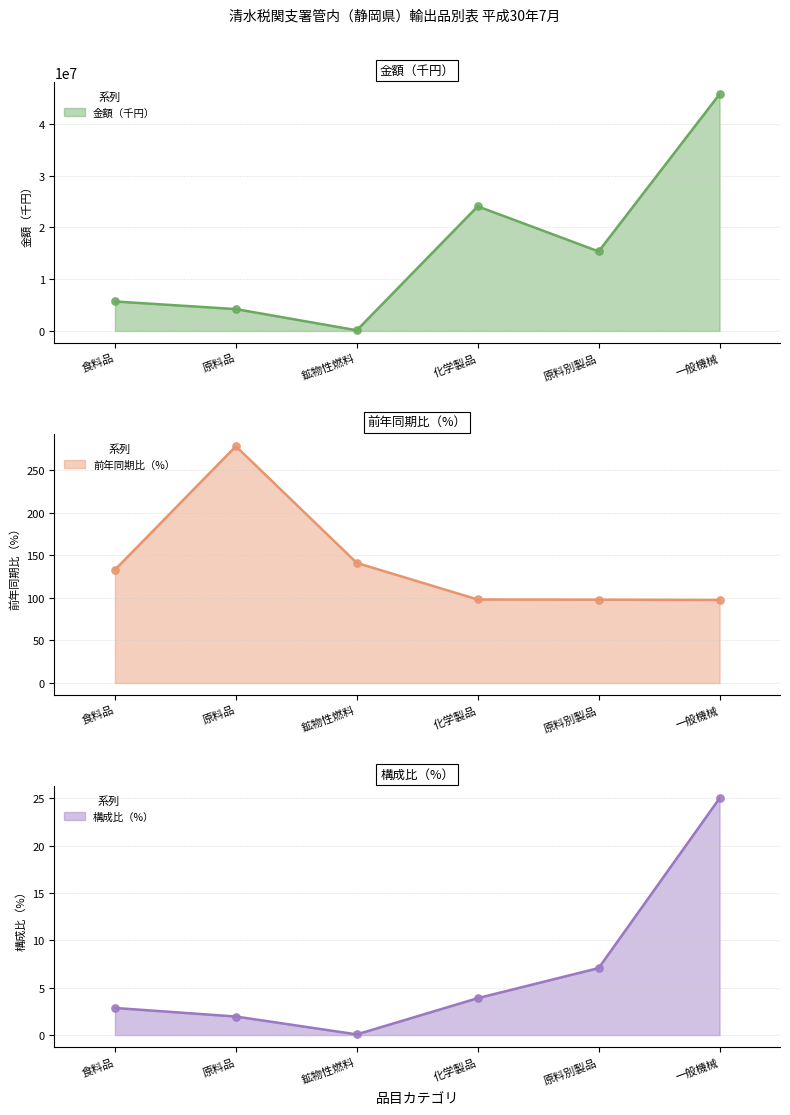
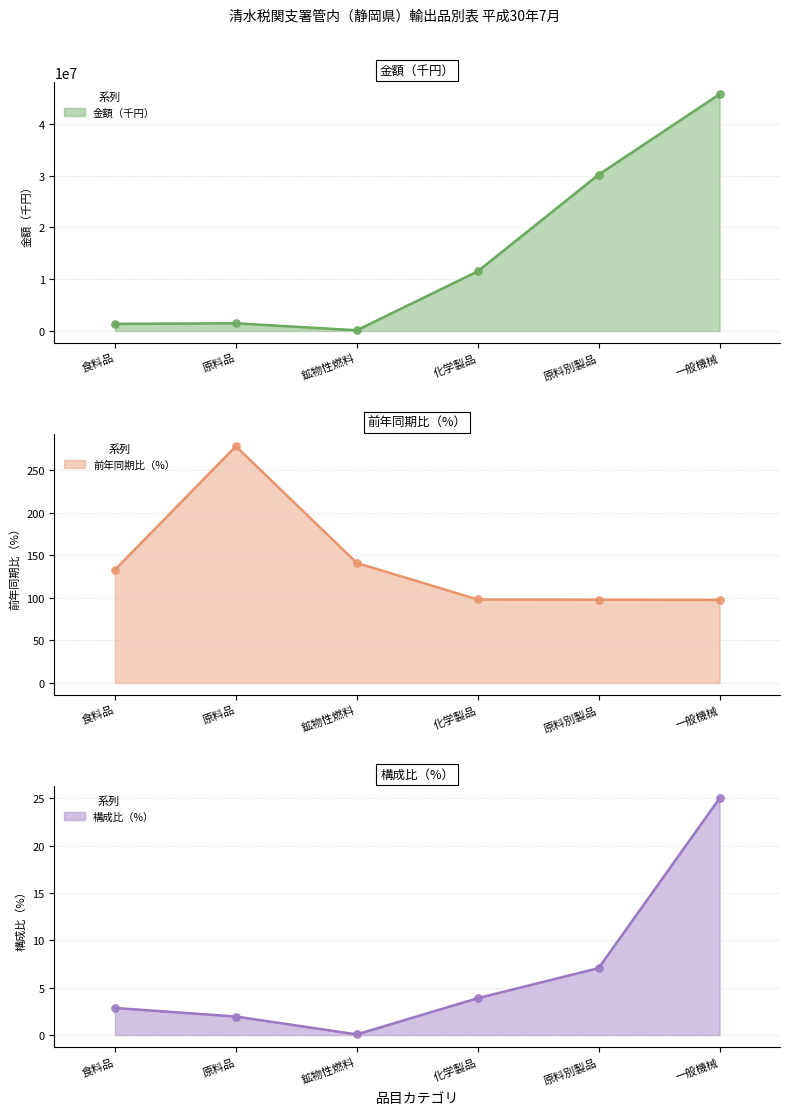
金額（千円）, 食料品: 6000000 -> 1000000
金額（千円）, 原料品: 4000000 -> 1000000
金額（千円）, 化学製品: 24000000 -> 12000000
金額（千円）, 原料別製品: 15000000 -> 30000000
